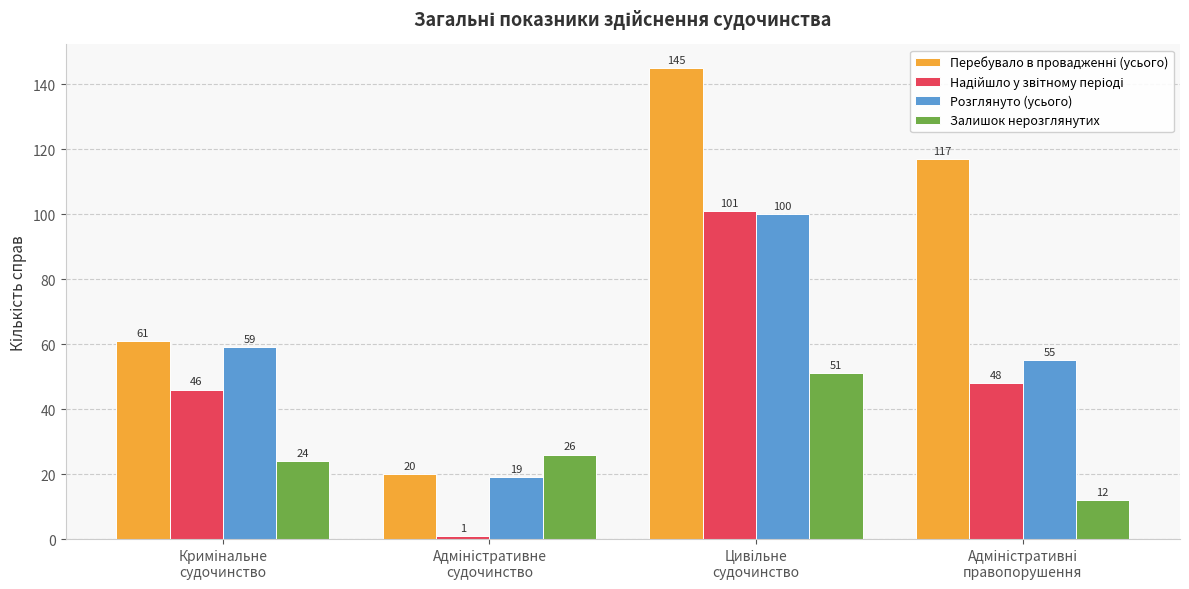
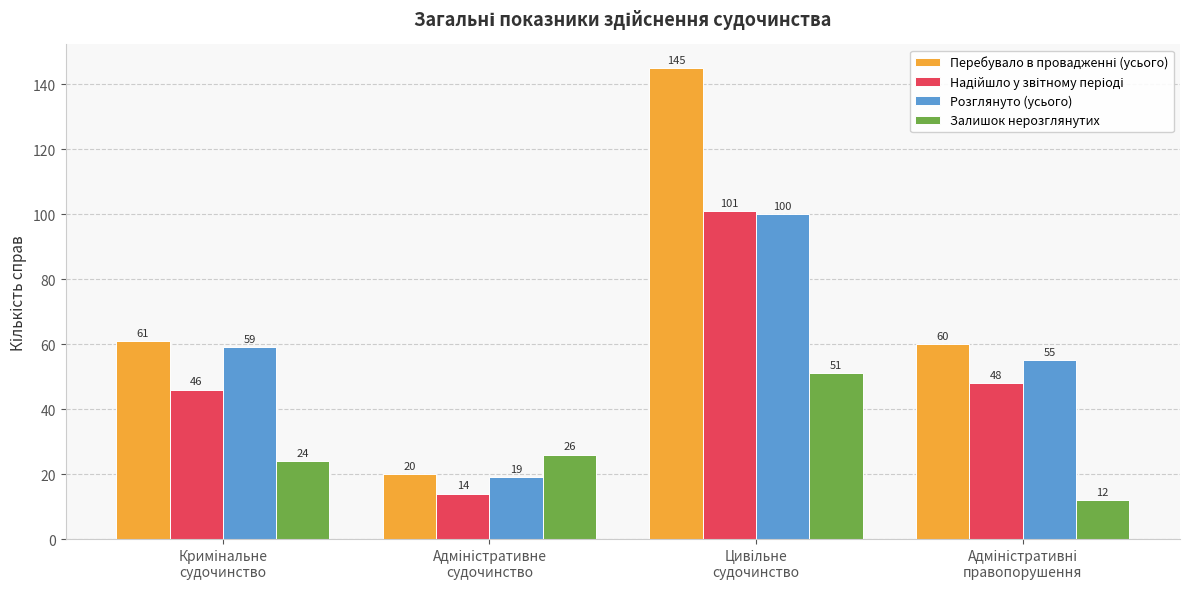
Надійшло у звітному періоді, Адміністративне судочинство: 1 -> 14
Перебувало в провадженні (усього), Адміністративні правопорушення: 117 -> 60
